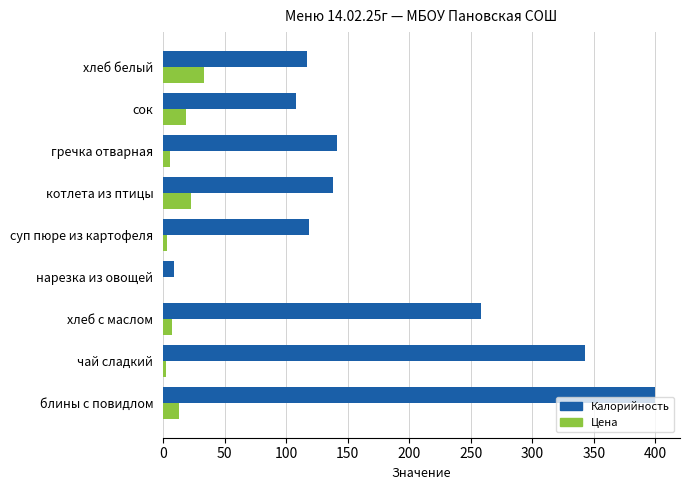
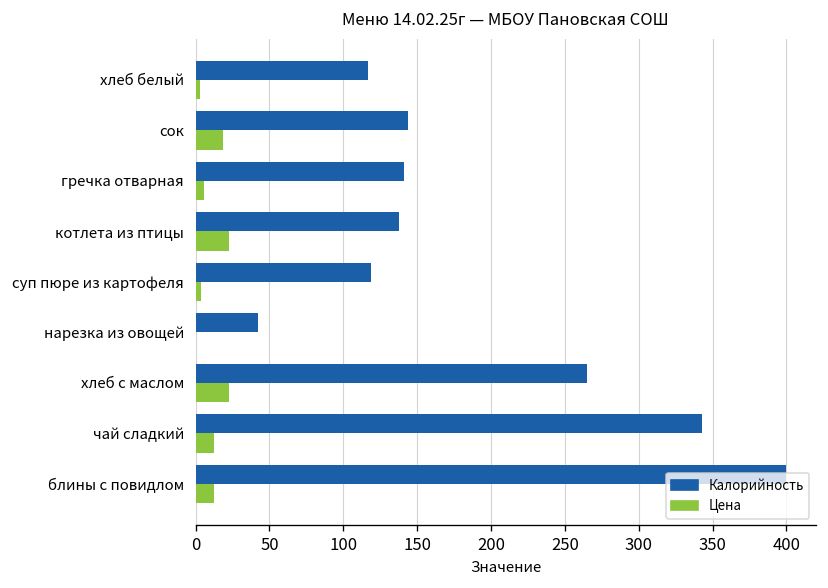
Цена, хлеб белый: 33 -> 3
Калорийность, сок: 108 -> 144
Калорийность, нарезка из овощей: 9 -> 42
Калорийность, хлеб с маслом: 258 -> 265
Цена, хлеб с маслом: 8 -> 23
Цена, чай сладкий: 2 -> 13
